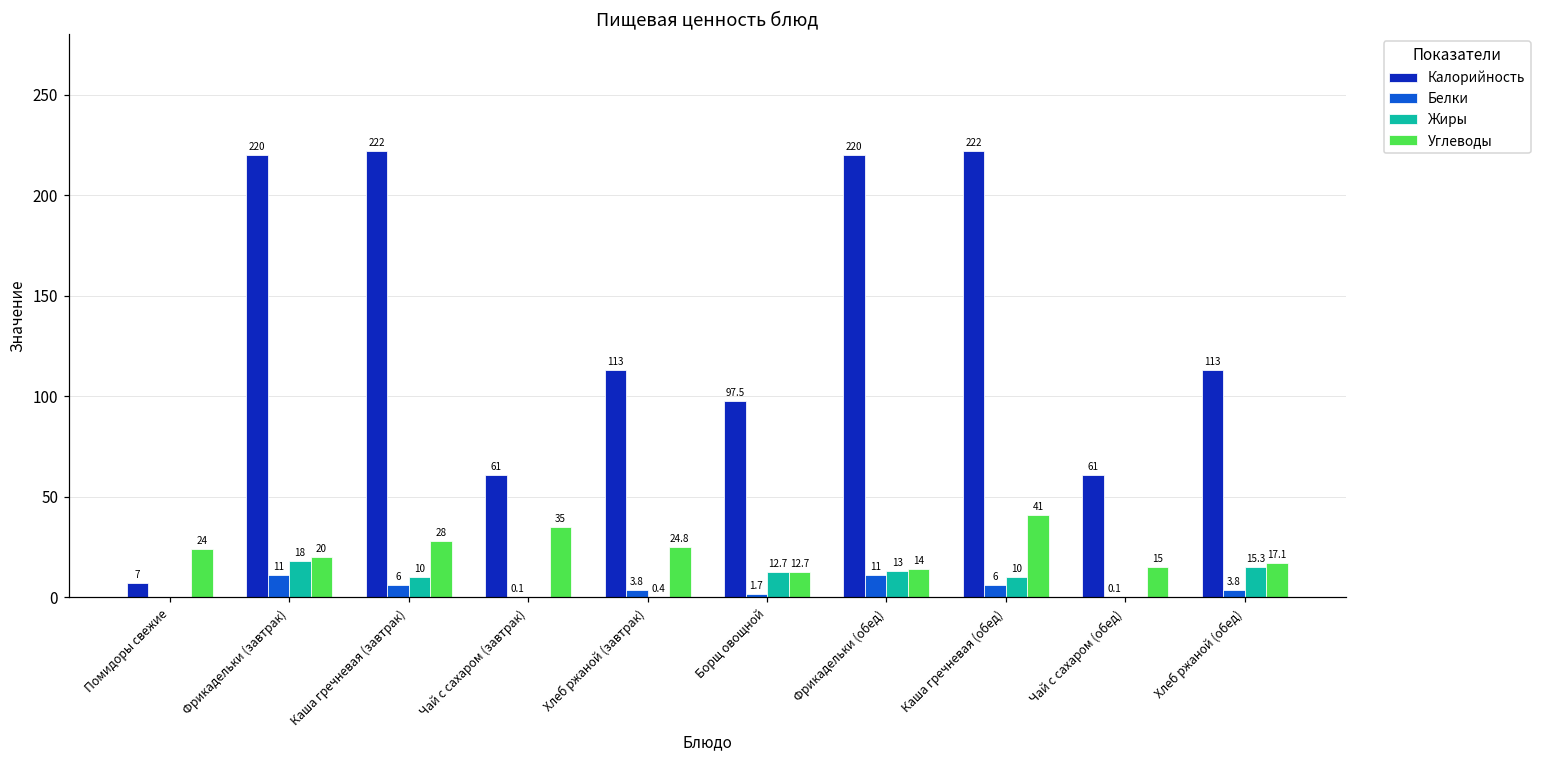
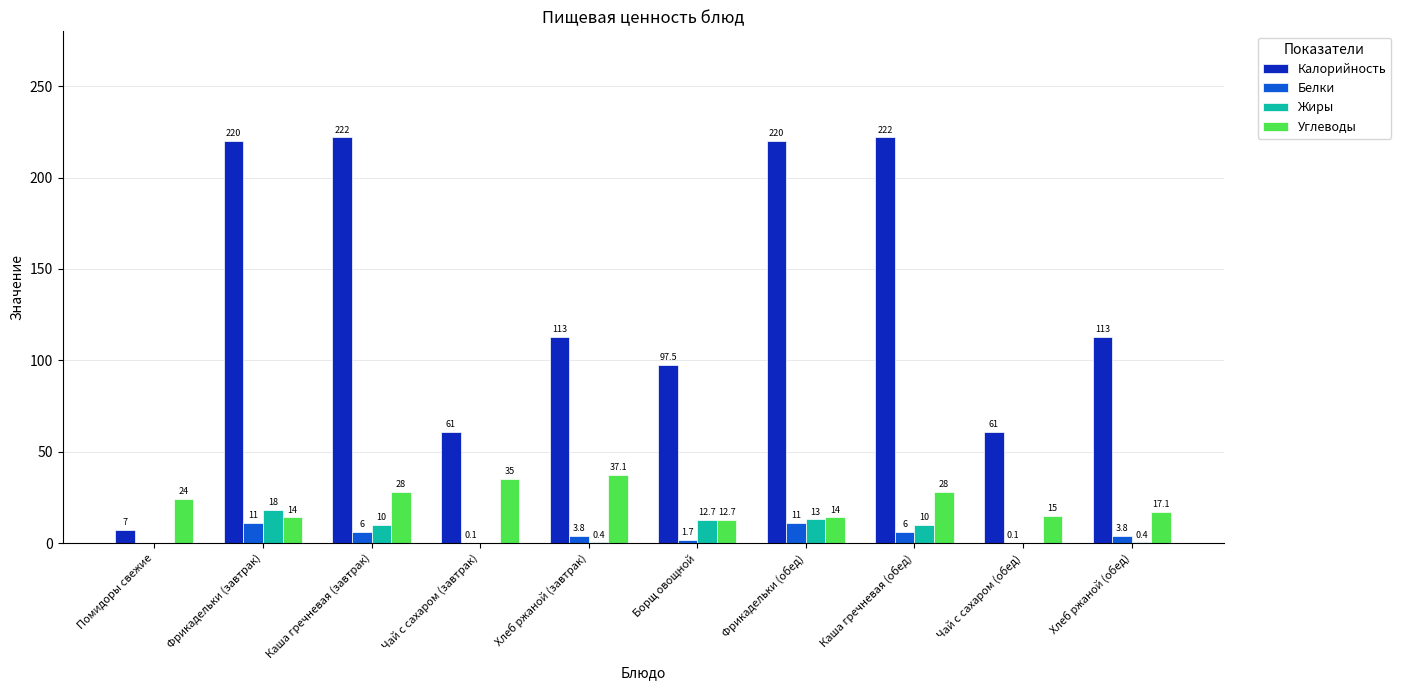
Углеводы, Фрикадельки (завтрак): 20 -> 14
Углеводы, Хлеб ржаной (завтрак): 24.8 -> 37.1
Углеводы, Каша гречневая (обед): 41 -> 28
Жиры, Хлеб ржаной (обед): 15.3 -> 0.4
